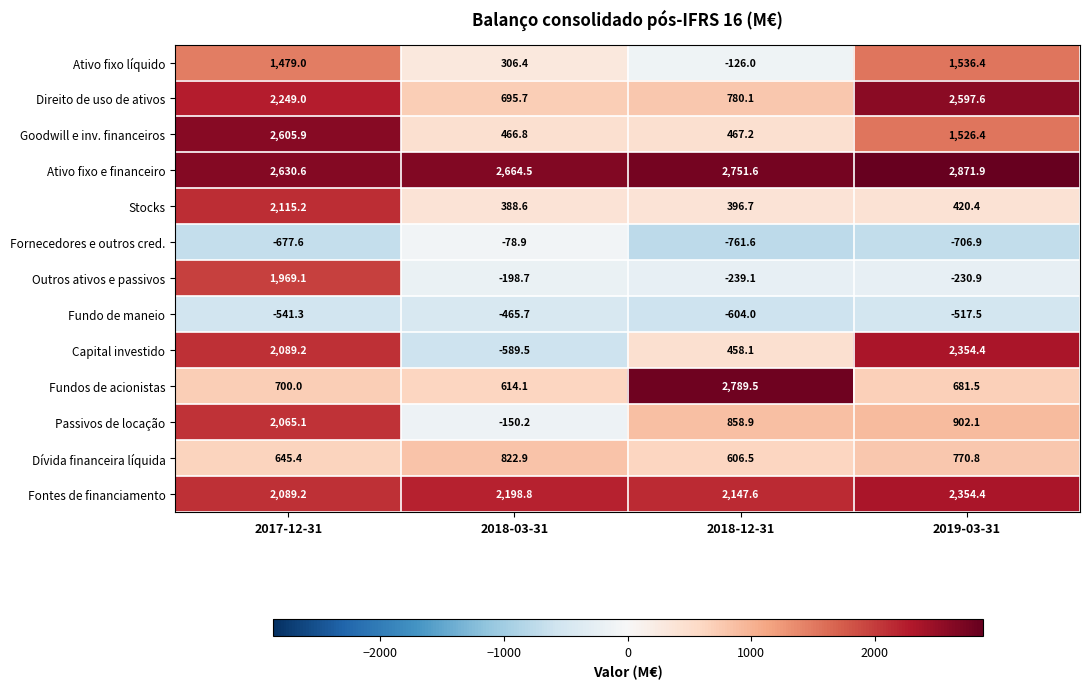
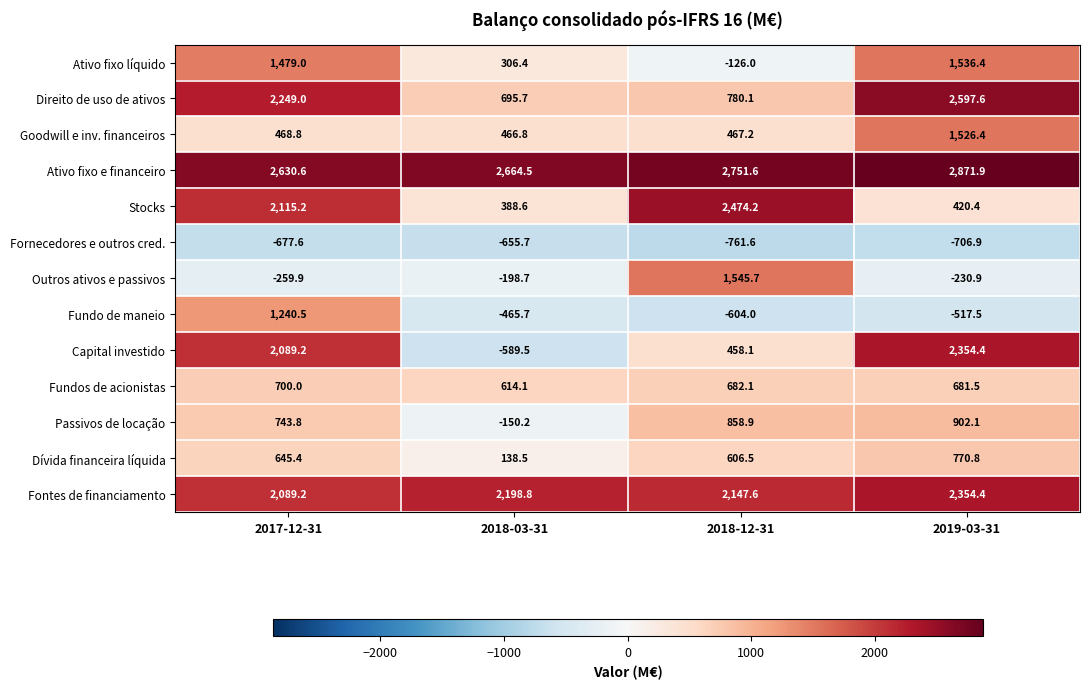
Goodwill e inv. financeiros, 2017-12-31: 2,605.9 -> 468.8
Stocks, 2018-12-31: 396.7 -> 2,474.2
Fornecedores e outros cred., 2018-03-31: -78.9 -> -655.7
Outros ativos e passivos, 2017-12-31: 1,969.1 -> -259.9
Outros ativos e passivos, 2018-12-31: -239.1 -> 1,545.7
Fundo de maneio, 2017-12-31: -541.3 -> 1,240.5
Fundos de acionistas, 2018-12-31: 2,789.5 -> 682.1
Passivos de locação, 2017-12-31: 2,065.1 -> 743.8
Dívida financeira líquida, 2018-03-31: 822.9 -> 138.5
